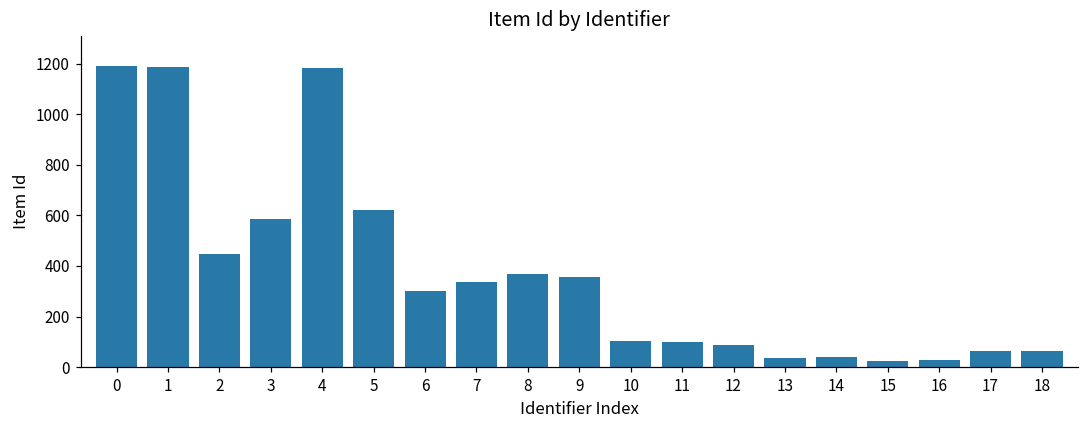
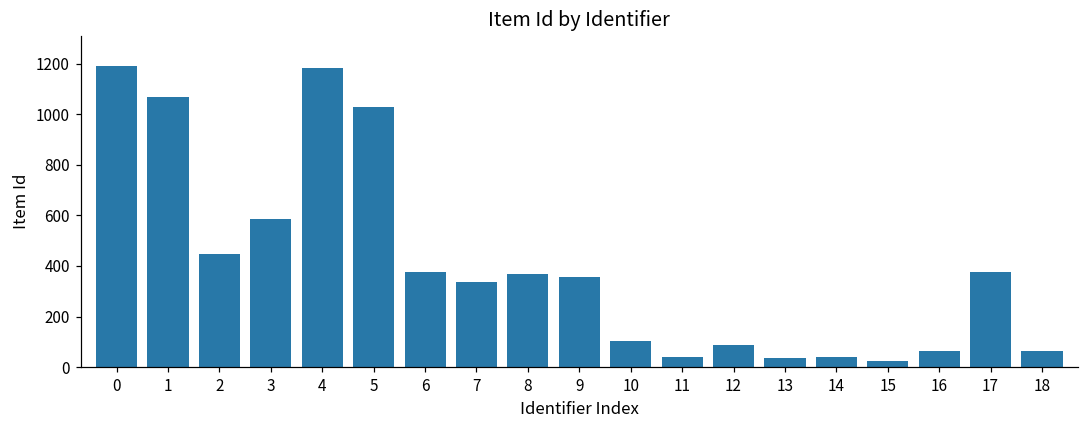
1: 1190 -> 1070
5: 620 -> 1030
6: 300 -> 380
11: 100 -> 40
16: 30 -> 60
17: 60 -> 380
